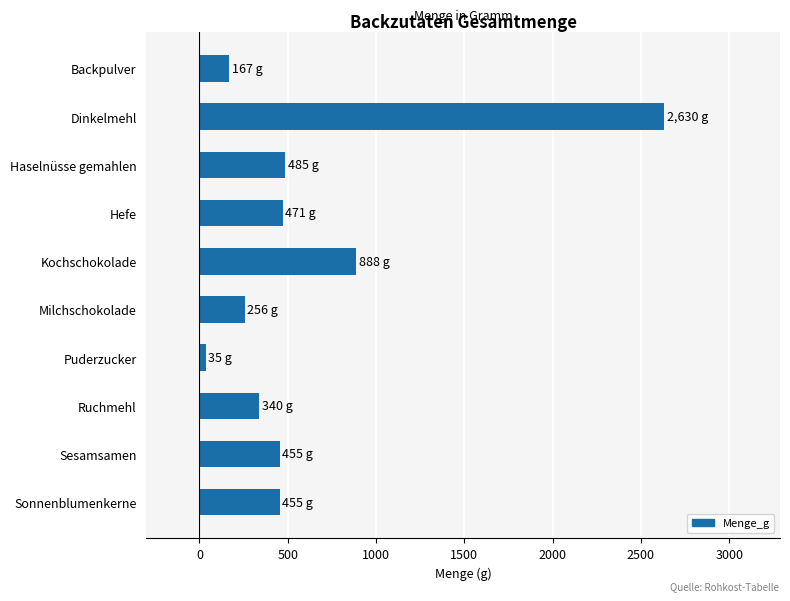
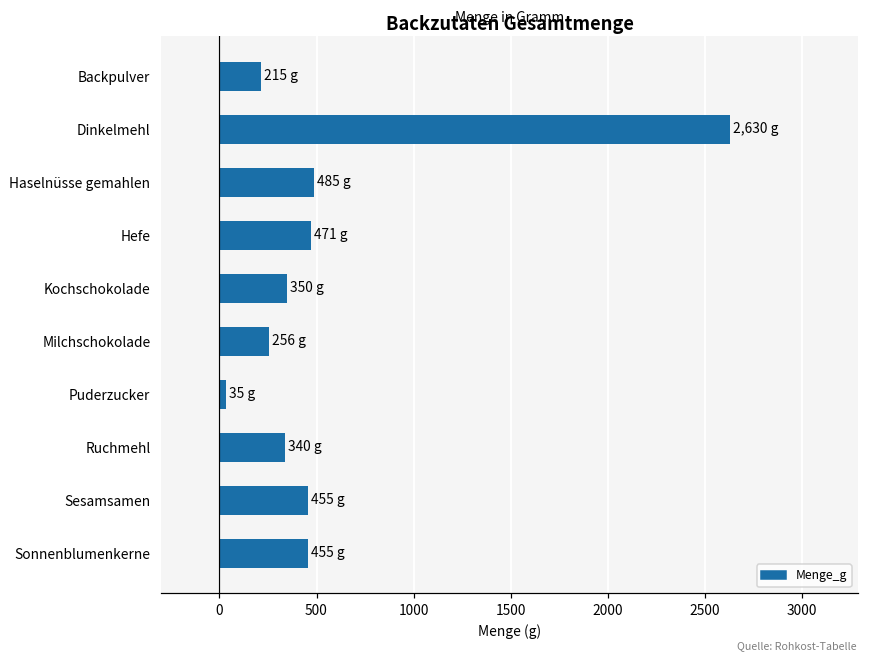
Backpulver: 167 -> 215
Kochschokolade: 888 -> 350
